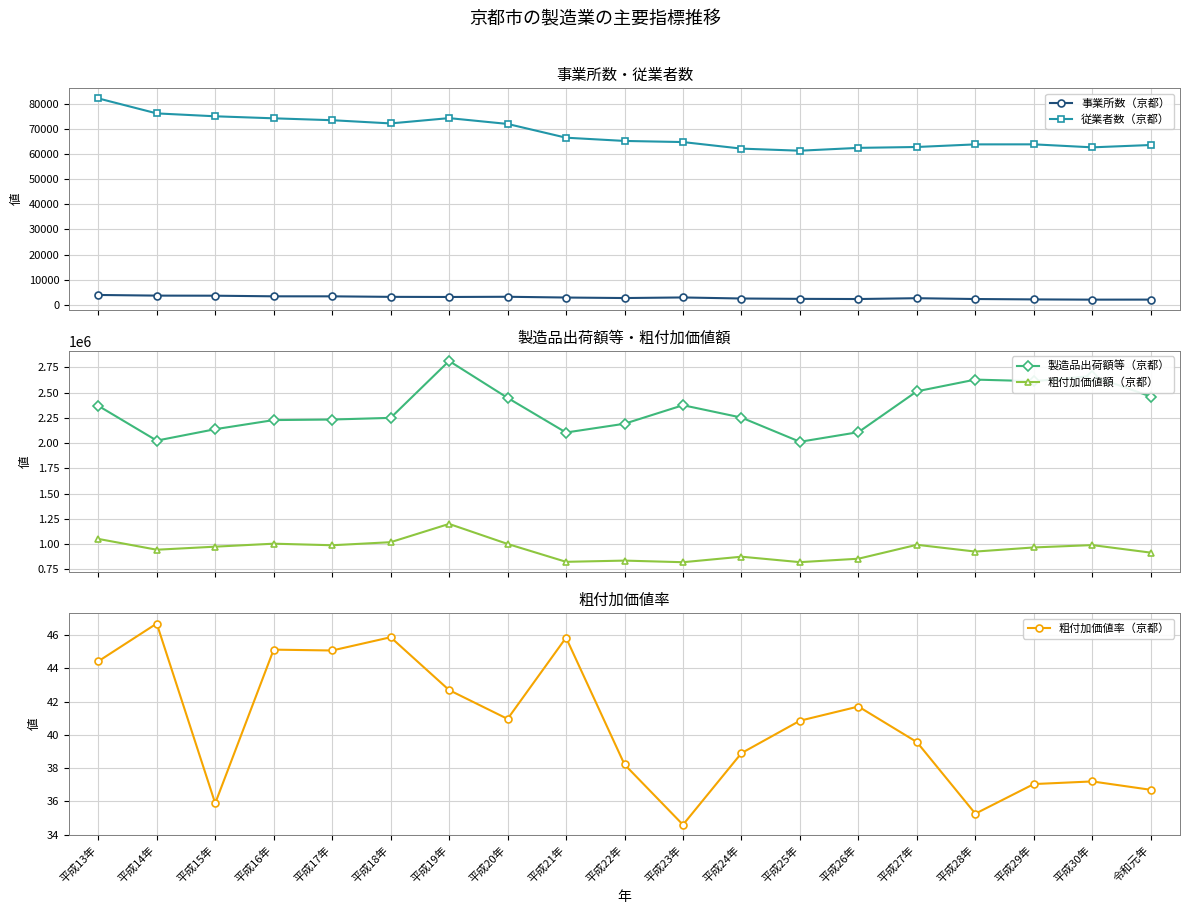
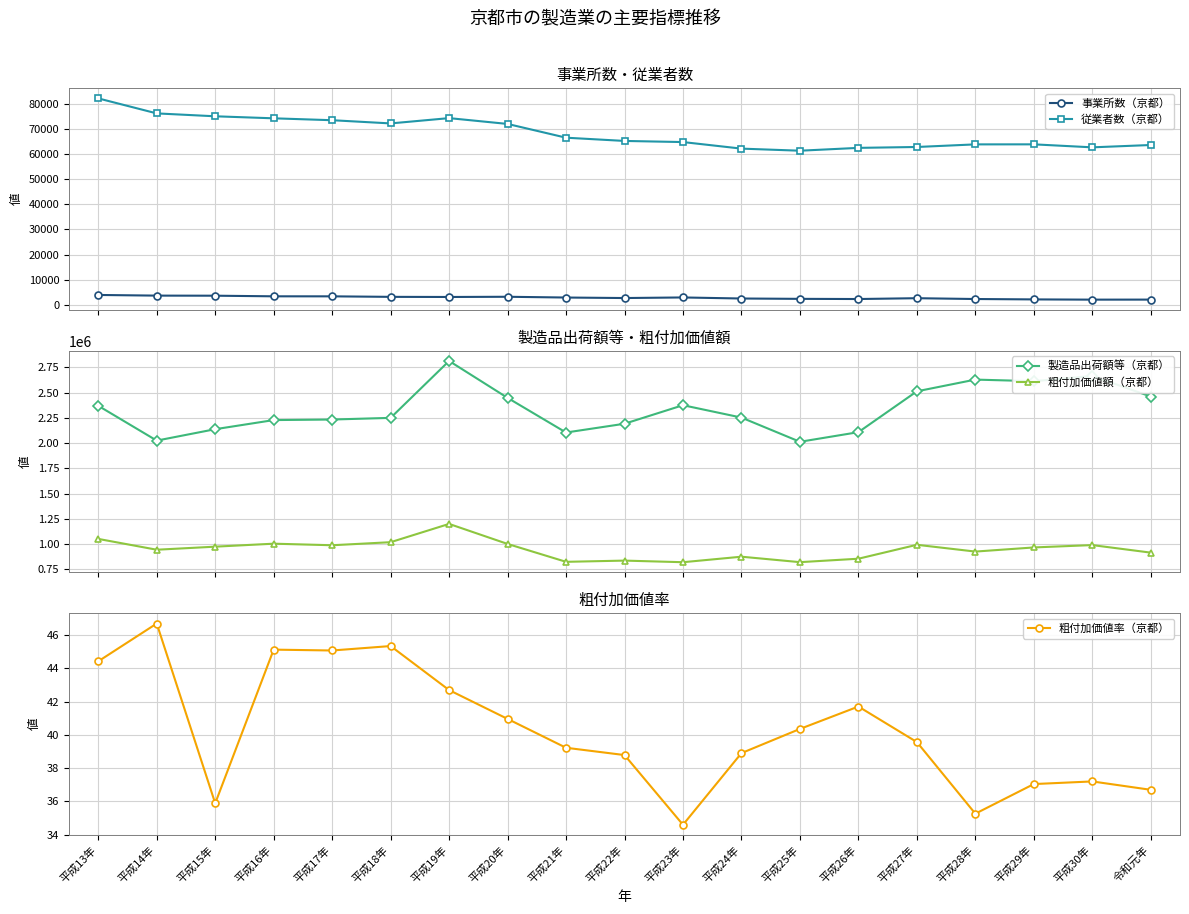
粗付加価値率, 平成18年: 45.9 -> 45.3
粗付加価値率, 平成21年: 45.8 -> 39.2
粗付加価値率, 平成22年: 38.2 -> 38.8
粗付加価値率, 平成25年: 40.8 -> 40.4
